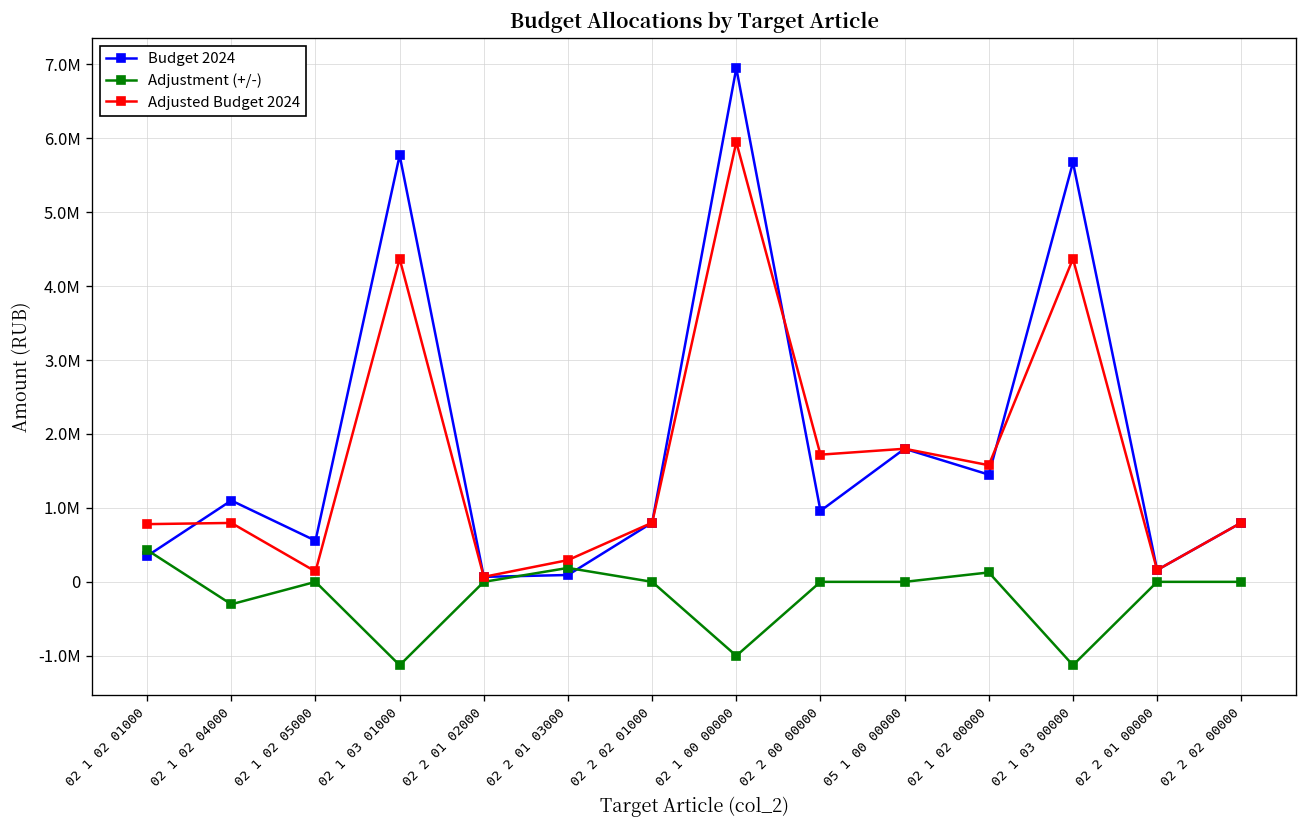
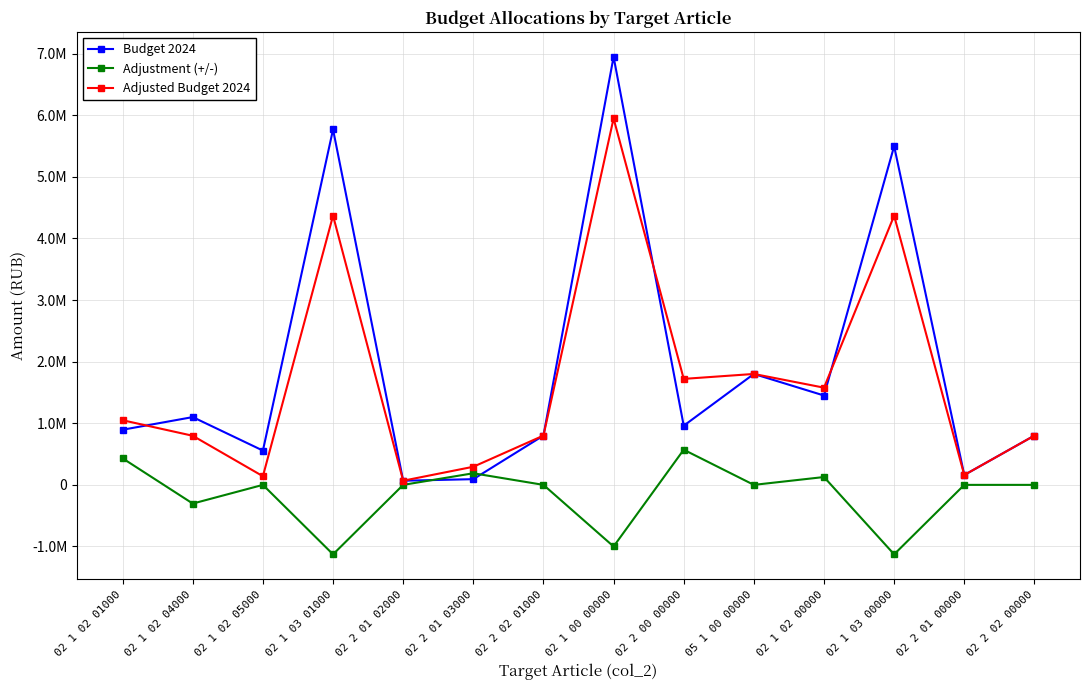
Budget 2024, 02 1 02 01000: 400000 -> 900000
Adjusted Budget 2024, 02 1 02 01000: 800000 -> 1000000
Adjustment (+/-), 02 2 00 00000: 0 -> 600000
Budget 2024, 02 1 03 00000: 5700000 -> 5500000
